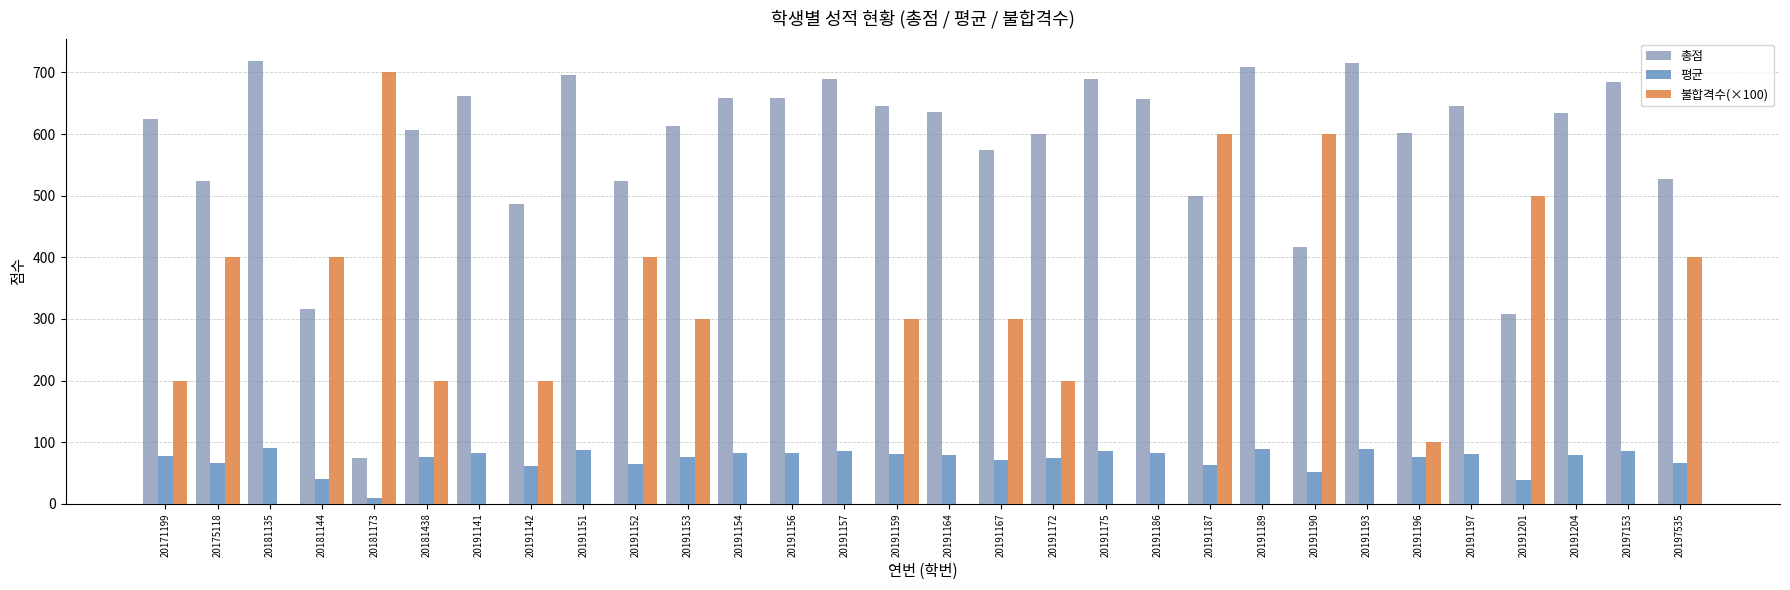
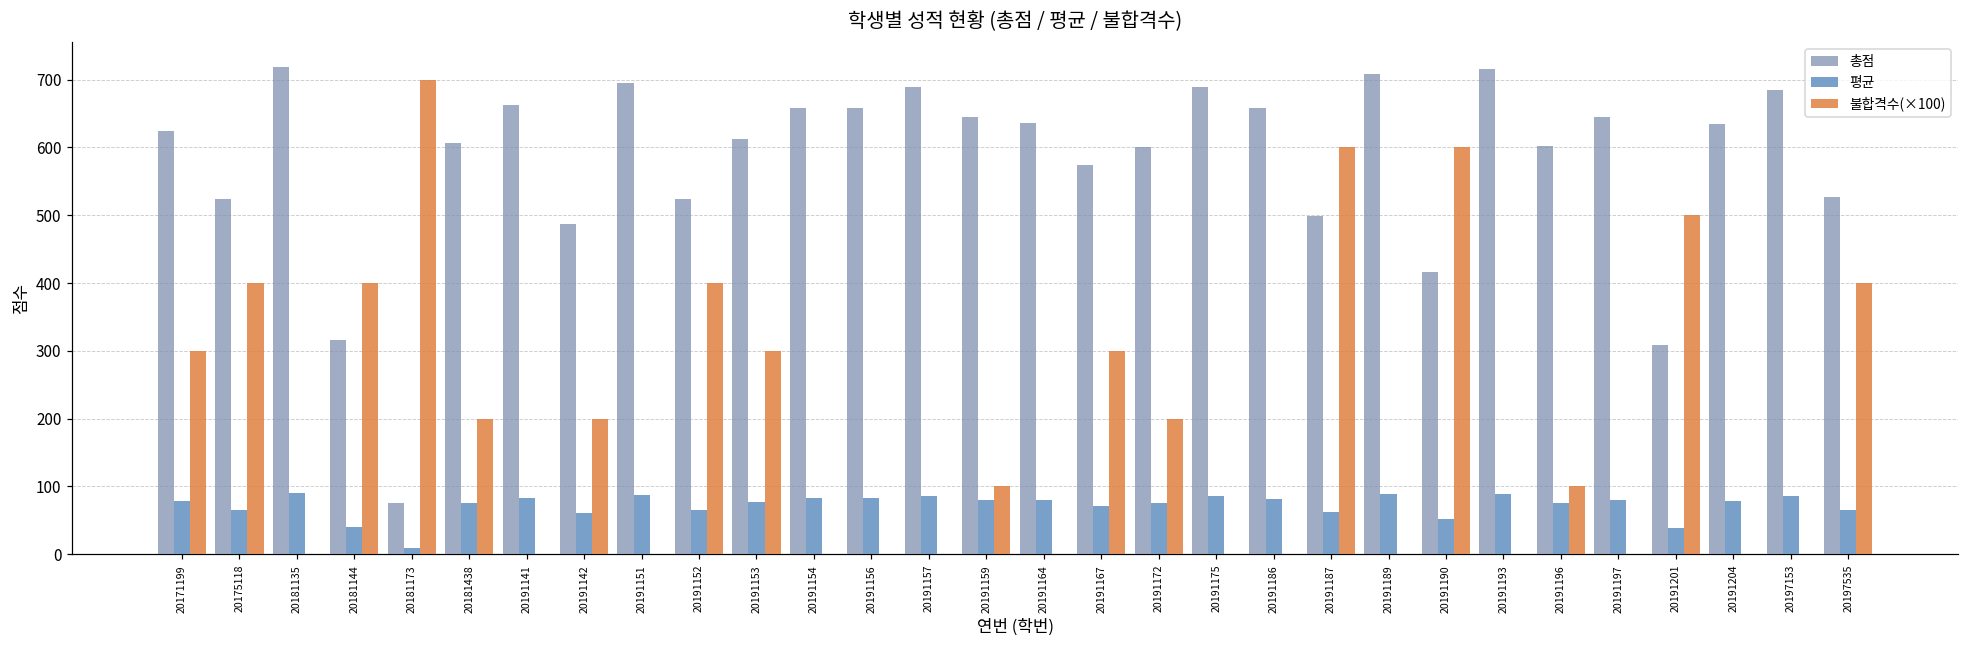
불합격수(×100), 20171199: 200 -> 300
불합격수(×100), 20191159: 300 -> 100
